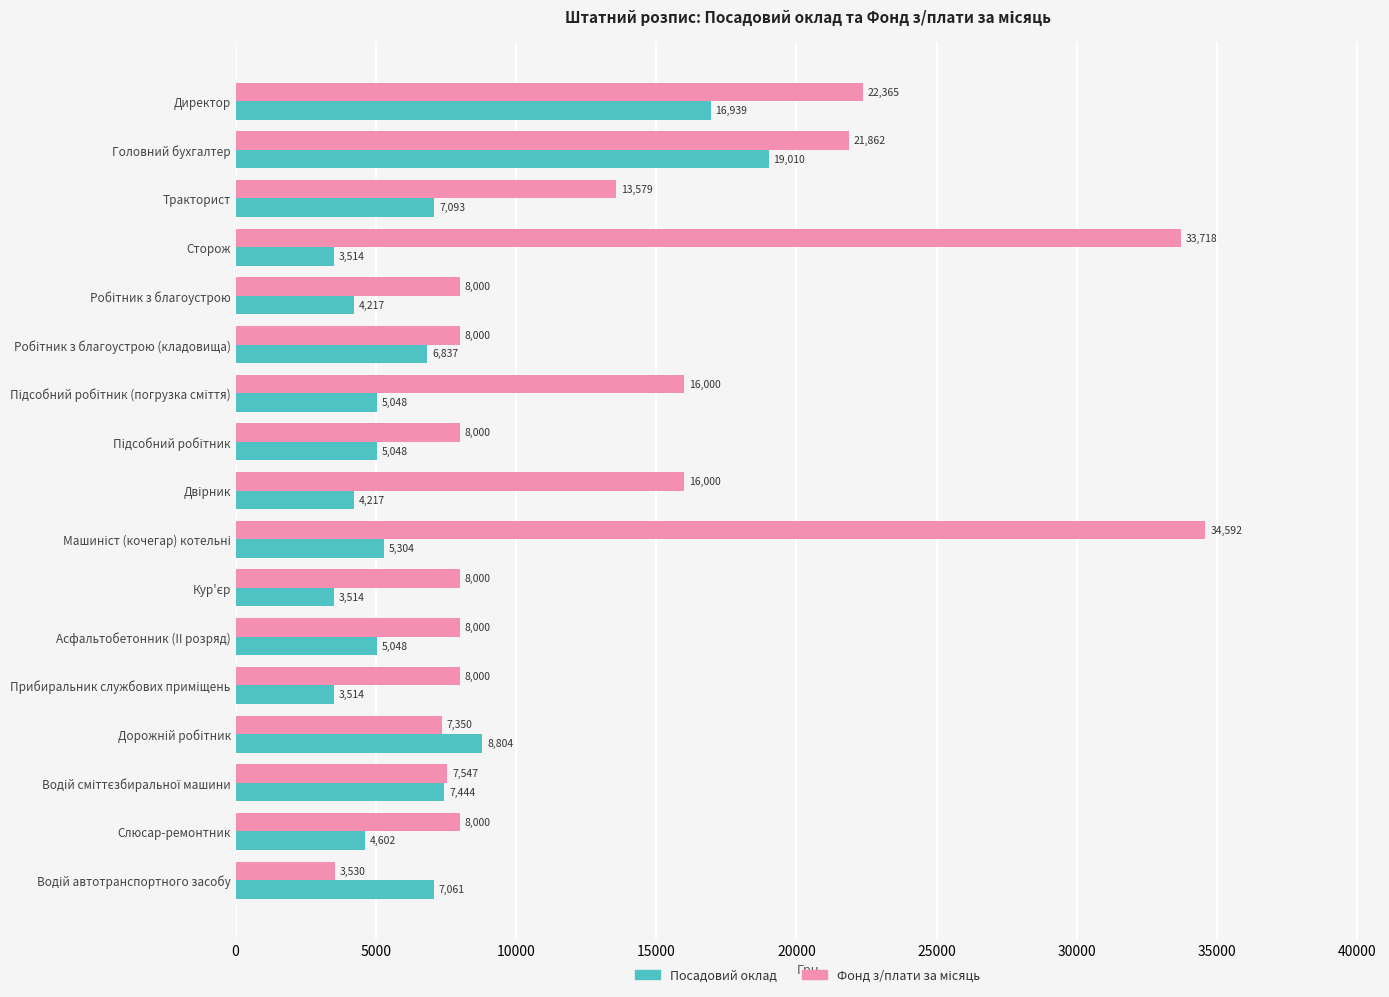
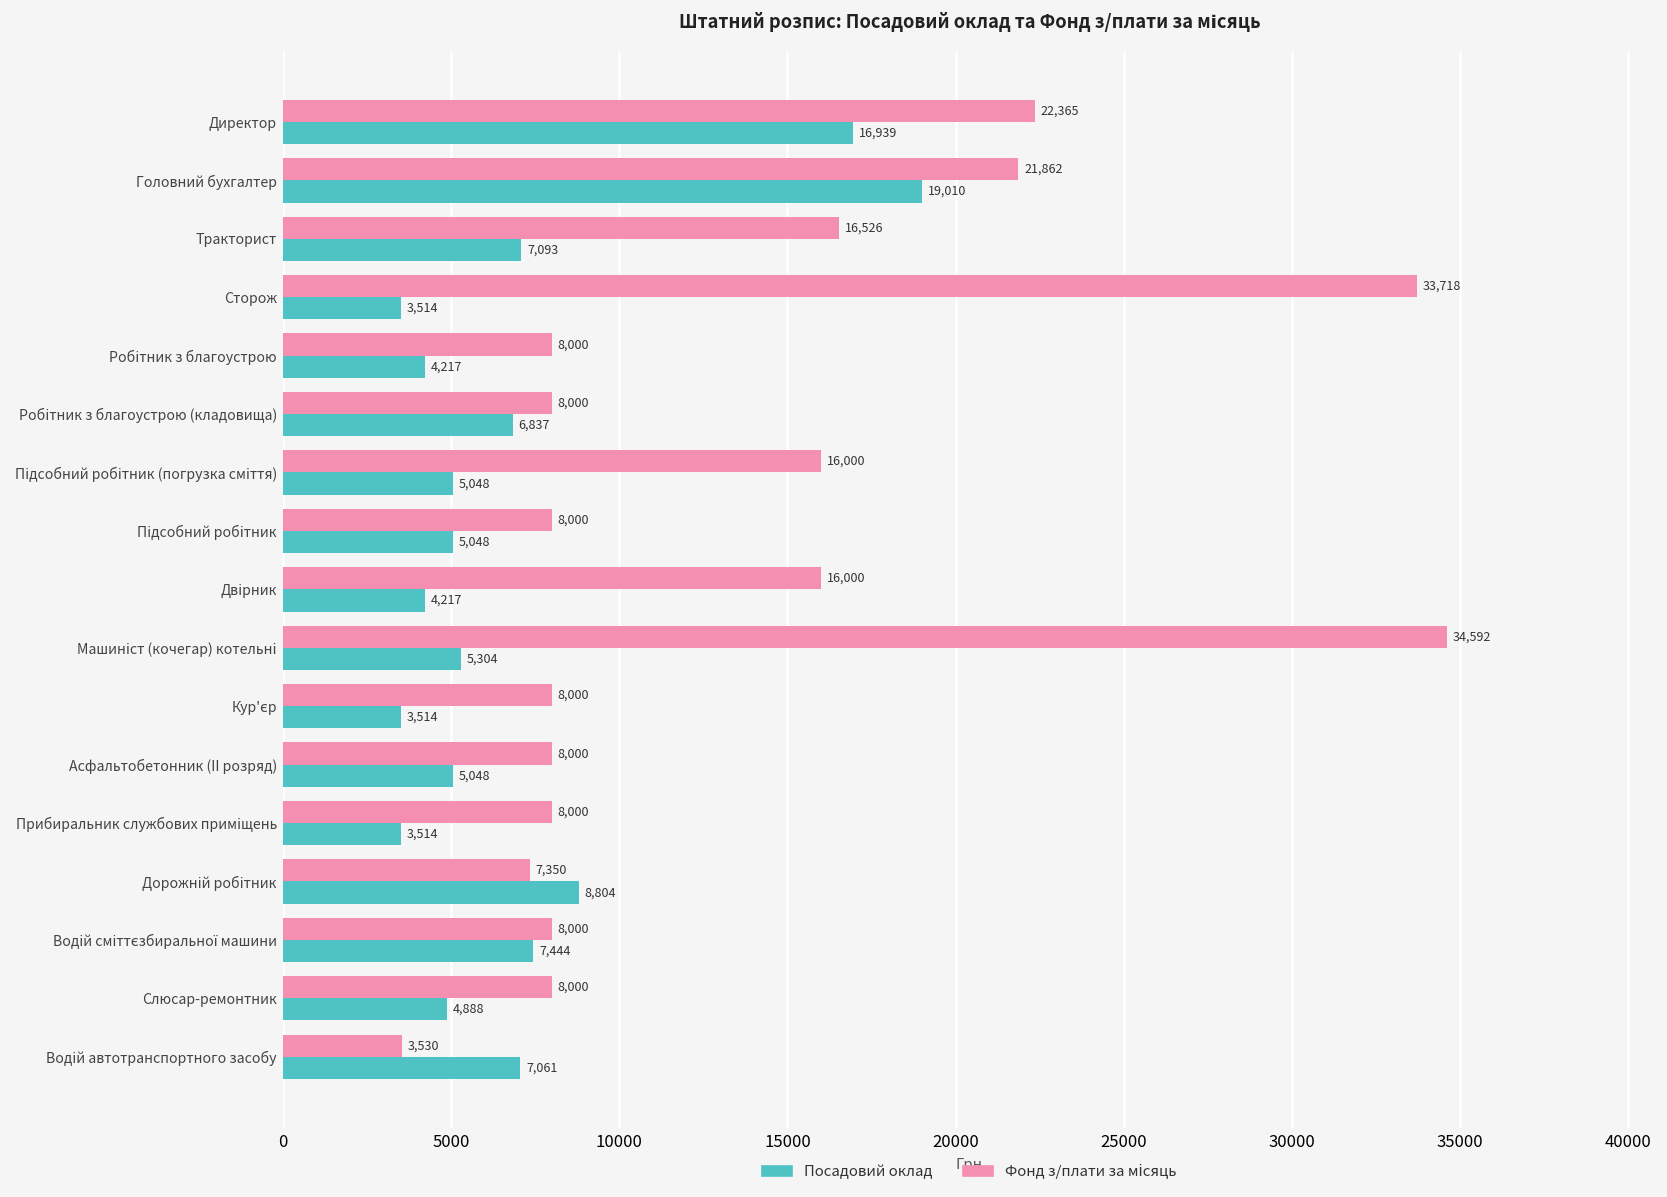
Фонд з/плати за місяць, Тракторист: 13,579 -> 16,526
Фонд з/плати за місяць, Водій сміттєзбиральної машини: 7,547 -> 8,000
Посадовий оклад, Слюсар-ремонтник: 4,602 -> 4,888
